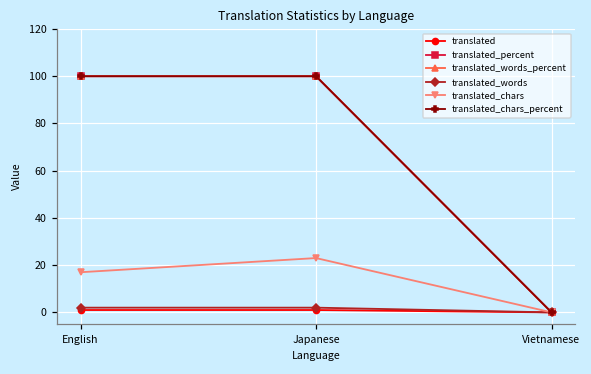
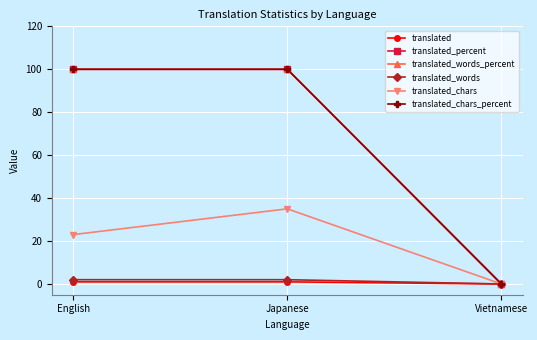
translated_chars, English: 17 -> 23
translated_chars, Japanese: 23 -> 35
